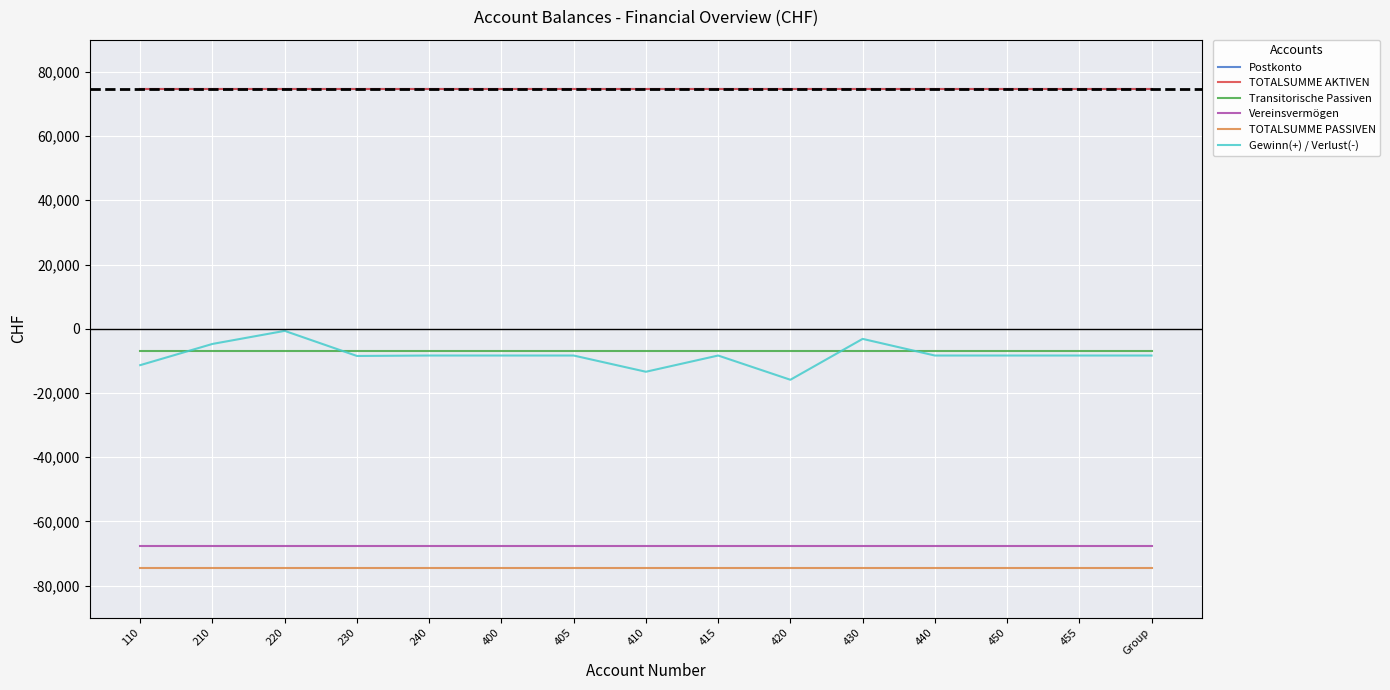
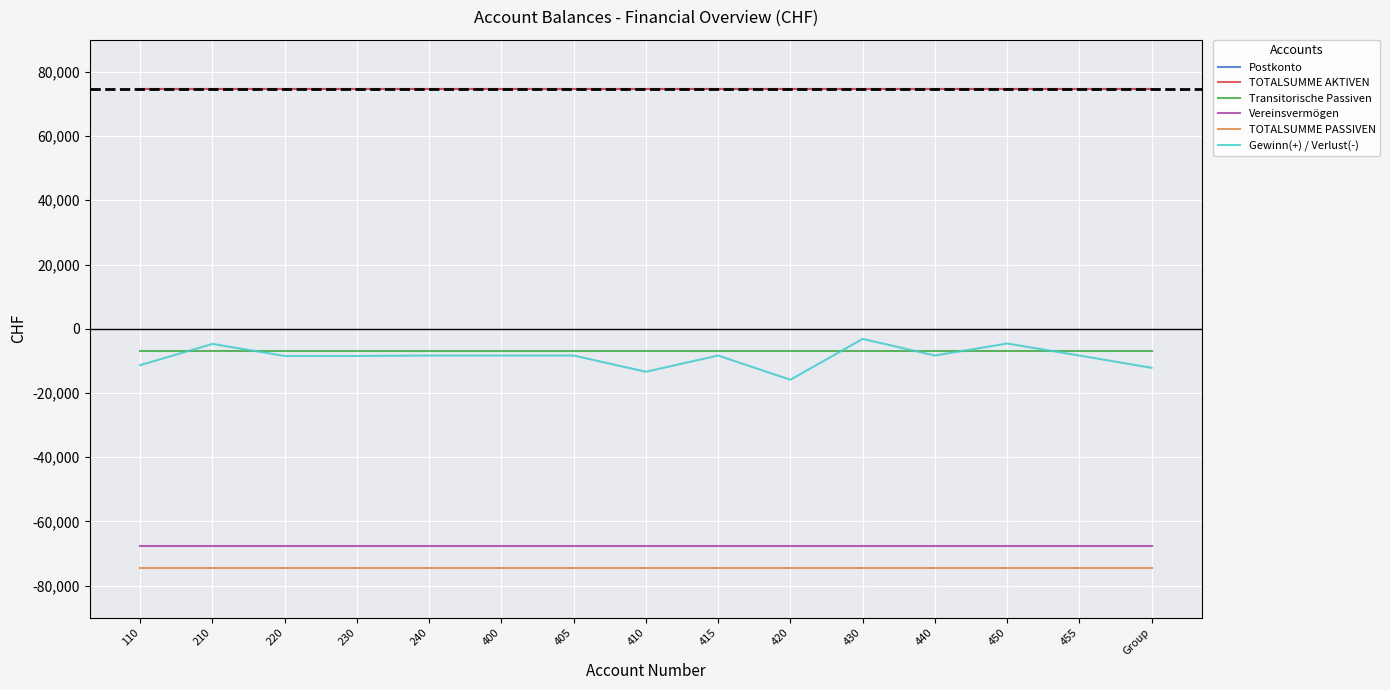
Gewinn(+) / Verlust(-), 220: -1,000 -> -8,000
Gewinn(+) / Verlust(-), 450: -8,000 -> -5,000
Gewinn(+) / Verlust(-), Group: -8,000 -> -12,000
